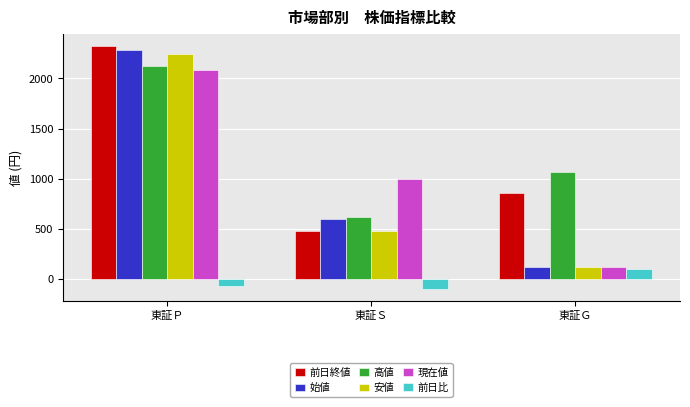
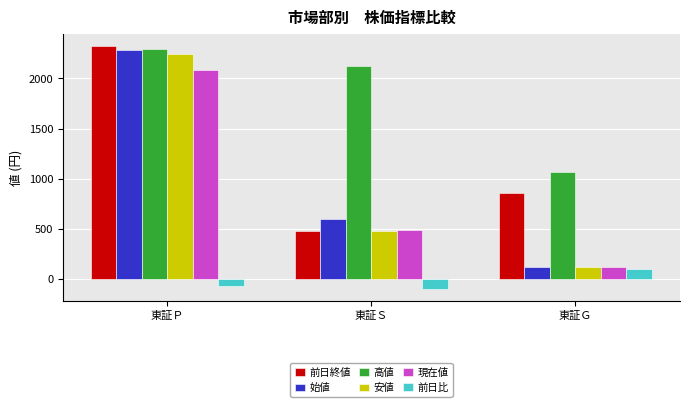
高値, 東証Ｐ: 2120 -> 2290
高値, 東証Ｓ: 620 -> 2130
現在値, 東証Ｓ: 1000 -> 490
